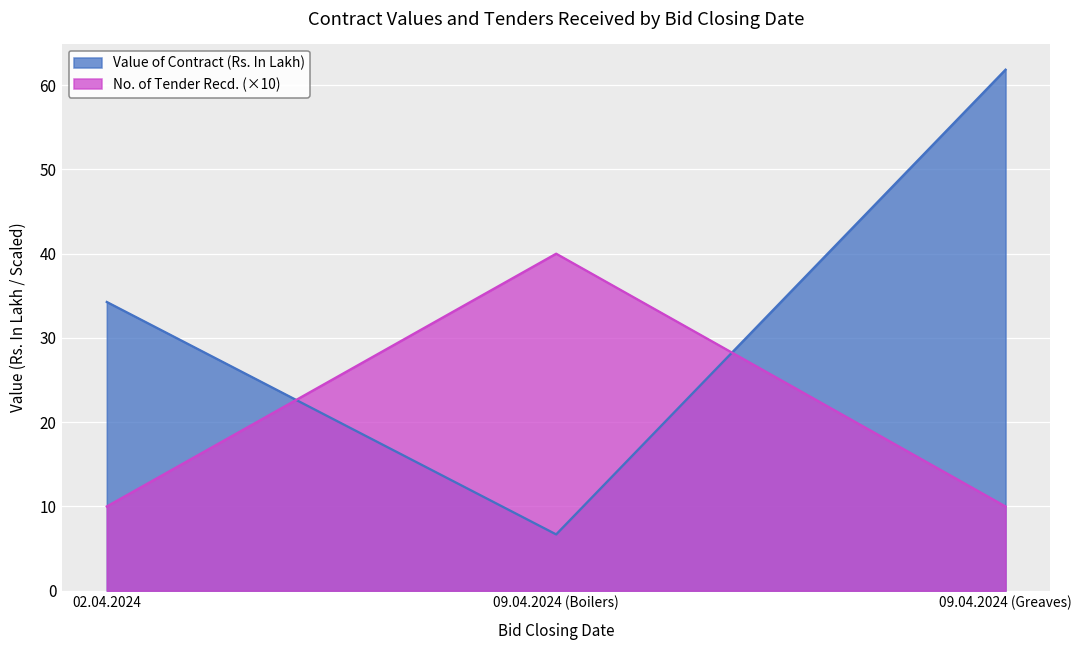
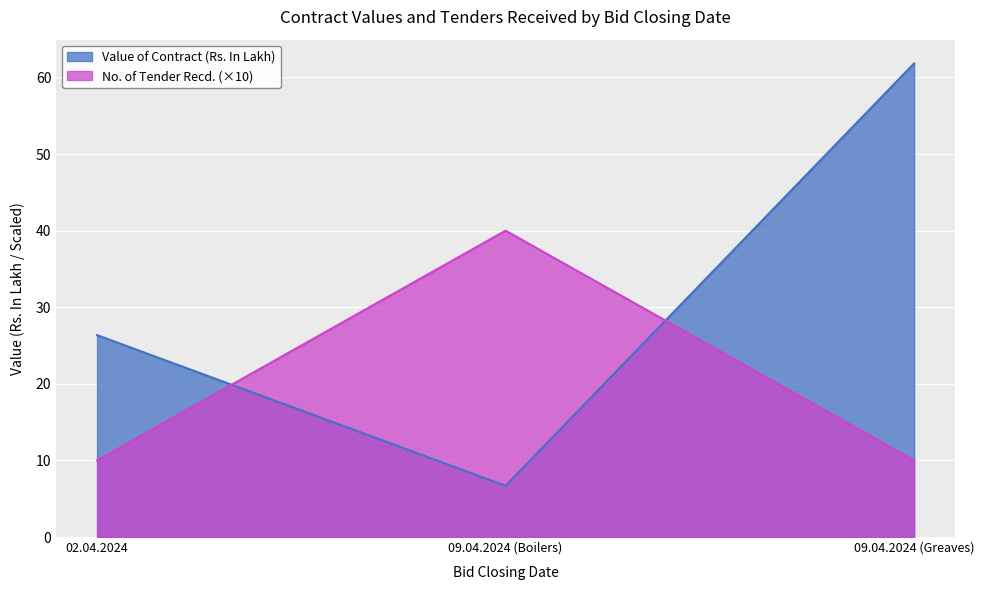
Value of Contract (Rs. In Lakh), 02.04.2024: 34 -> 26
